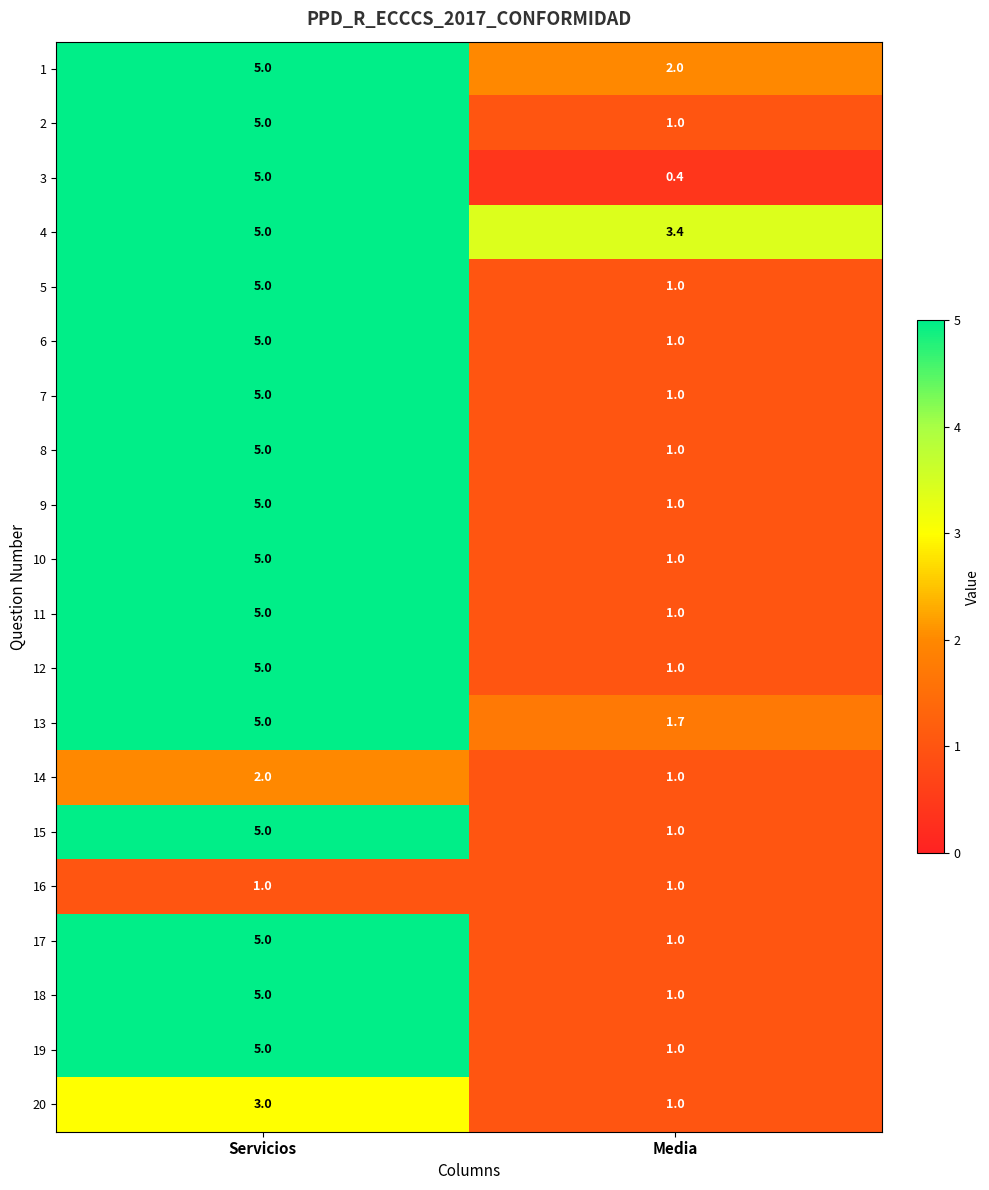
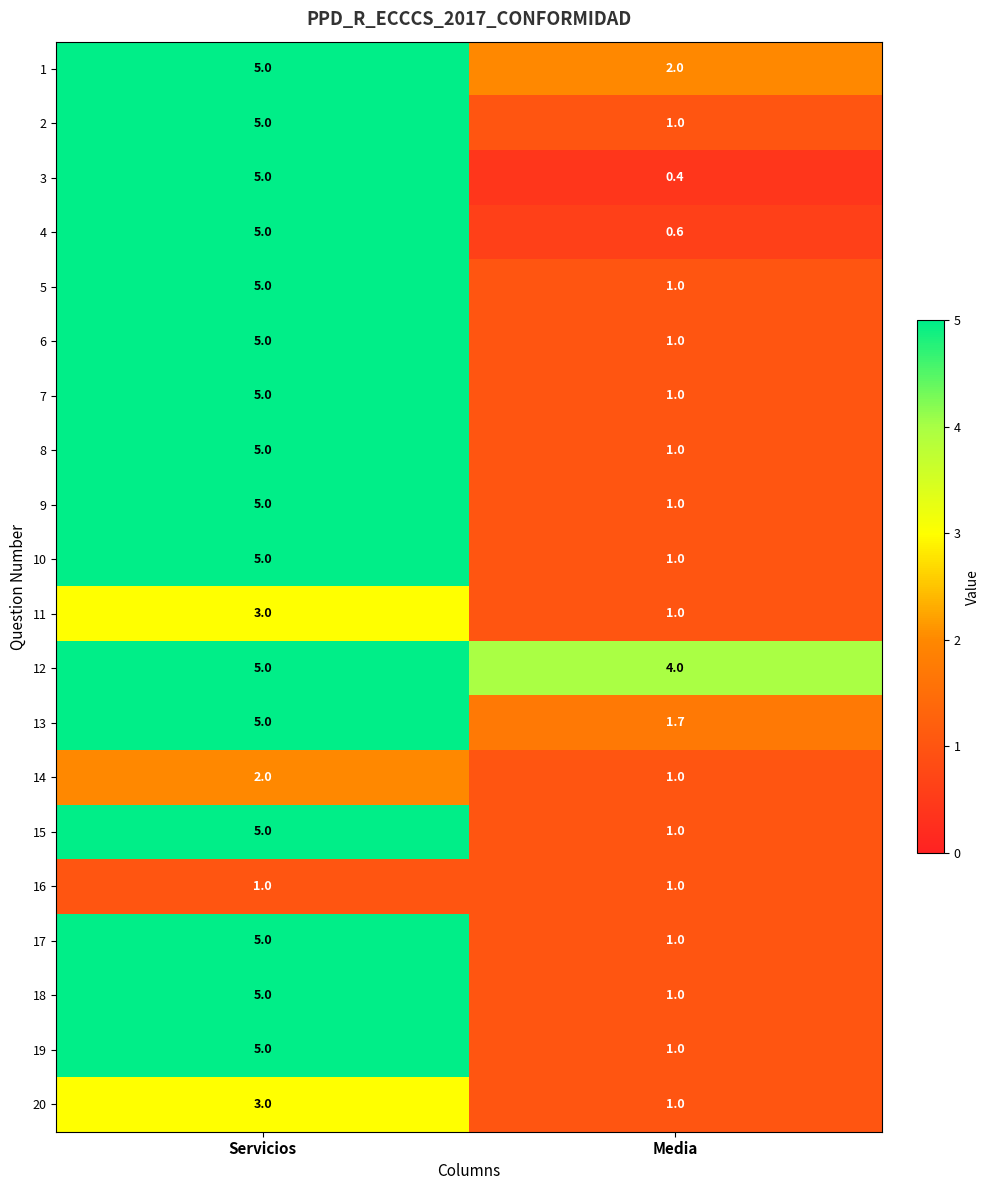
4, Media: 3.4 -> 0.6
11, Servicios: 5.0 -> 3.0
12, Media: 1.0 -> 4.0
